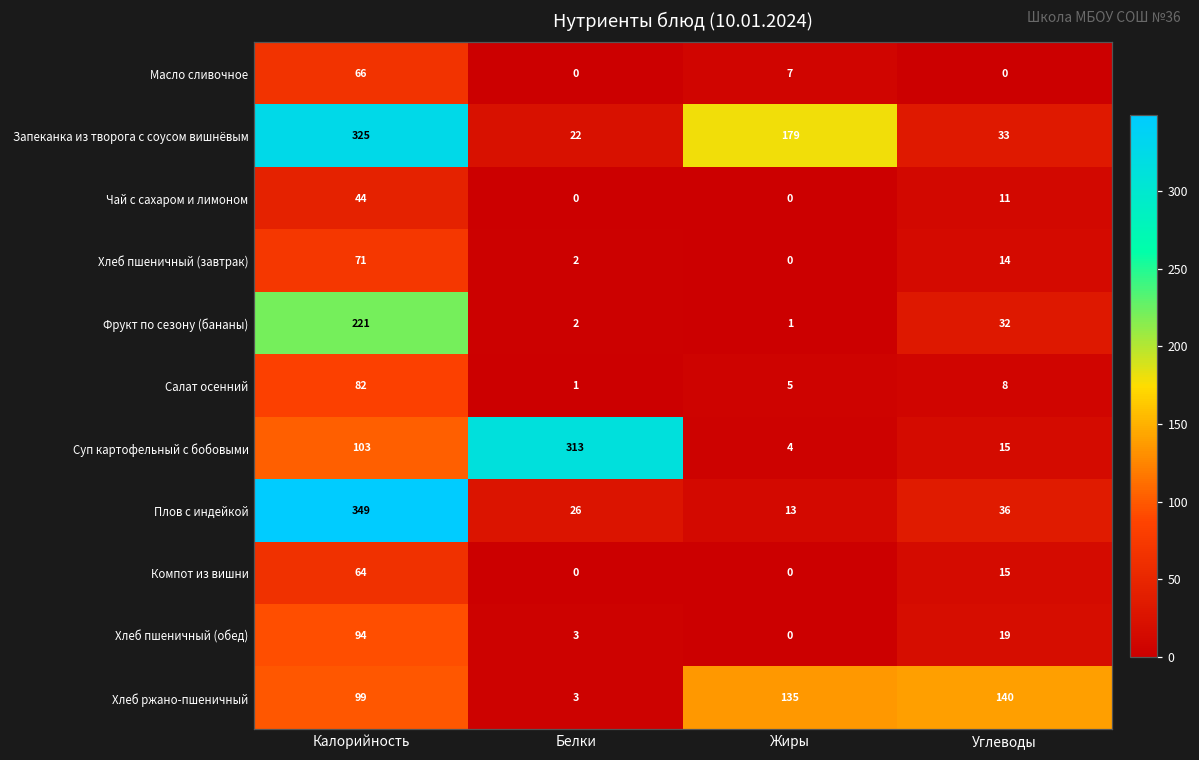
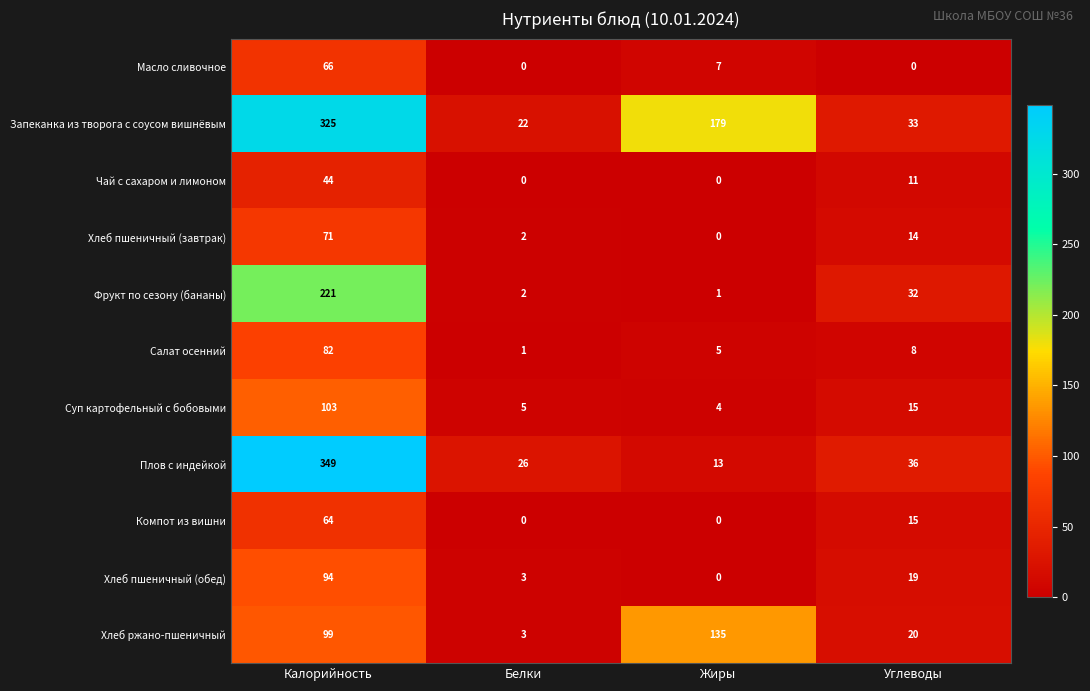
Суп картофельный с бобовыми, Белки: 313 -> 5
Хлеб ржано-пшеничный, Углеводы: 140 -> 20
